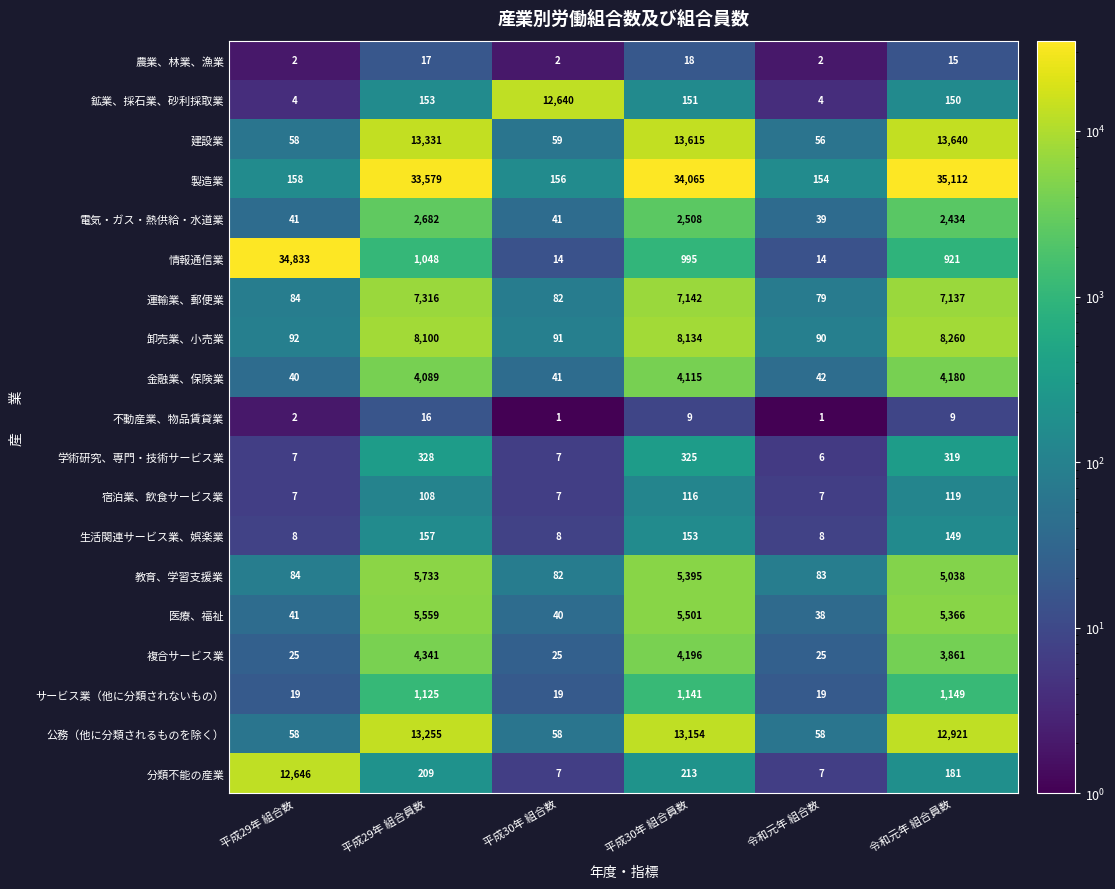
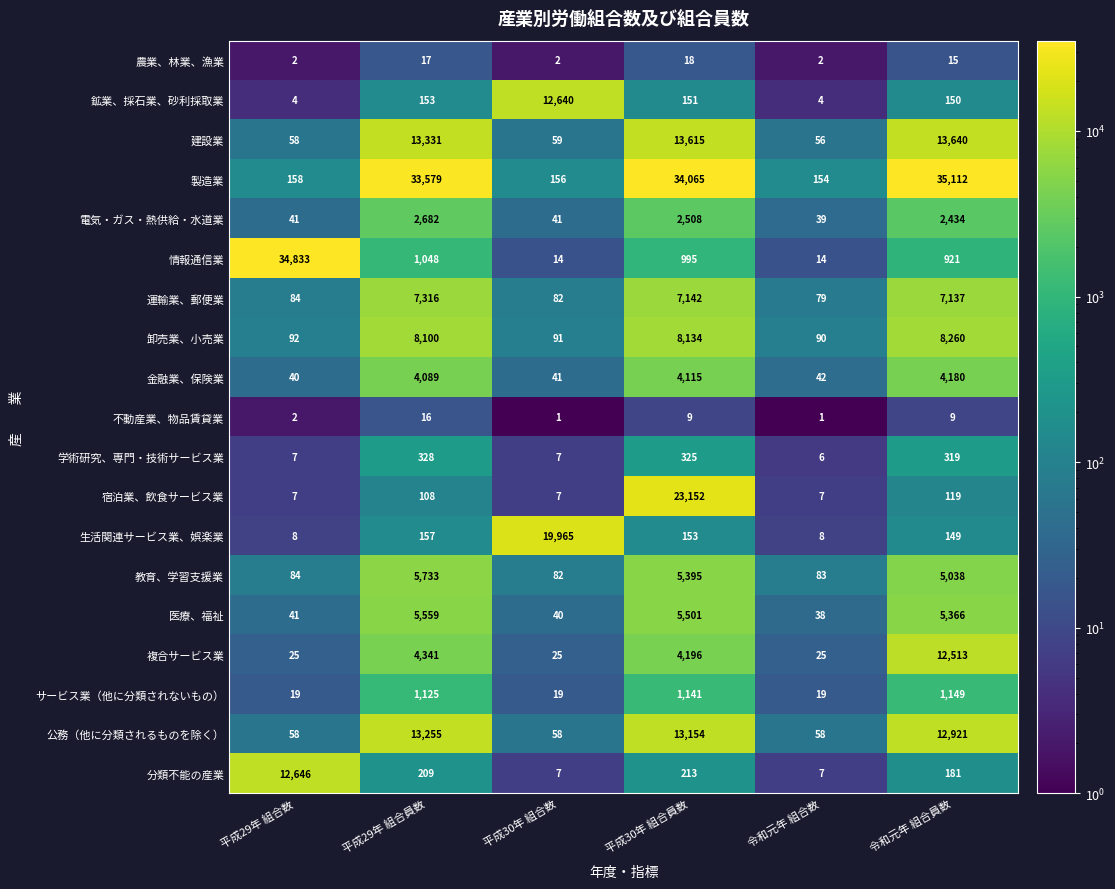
宿泊業、飲食サービス業, 平成30年 組合員数: 116 -> 23,152
生活関連サービス業、娯楽業, 平成30年 組合数: 8 -> 19,965
複合サービス業, 令和元年 組合員数: 3,861 -> 12,513
